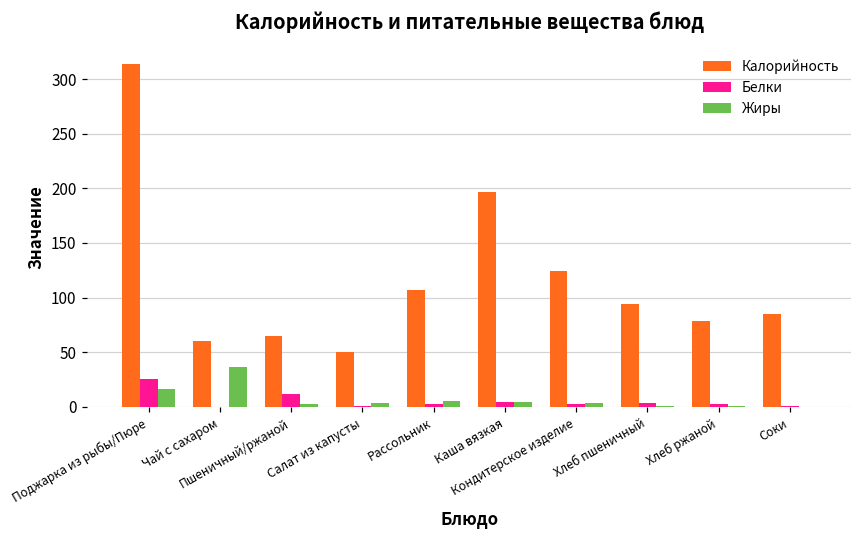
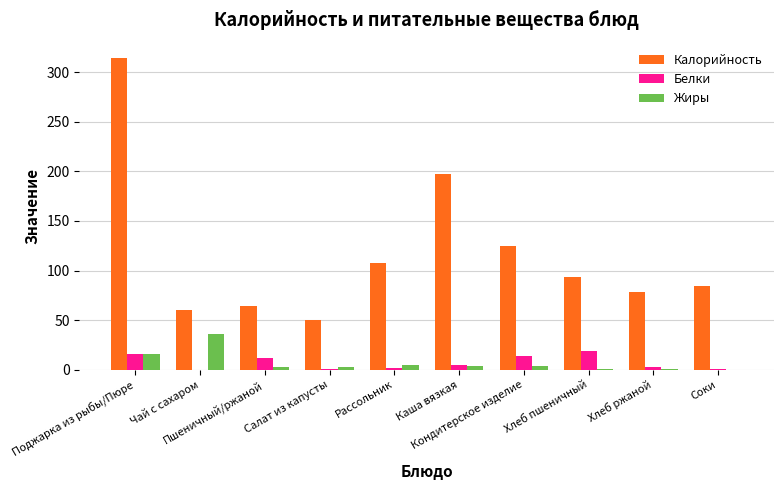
Белки, Поджарка из рыбы/Пюре: 30 -> 20
Белки, Кондитерское изделие: 0 -> 10
Белки, Хлеб пшеничный: 0 -> 20
